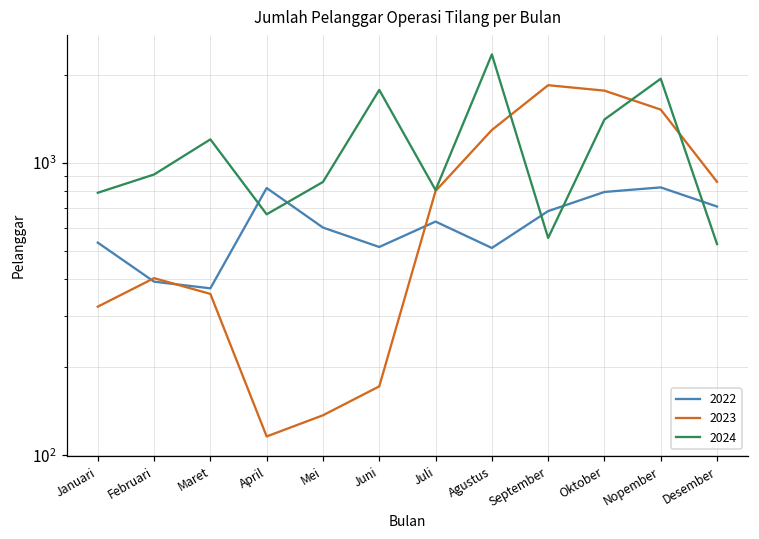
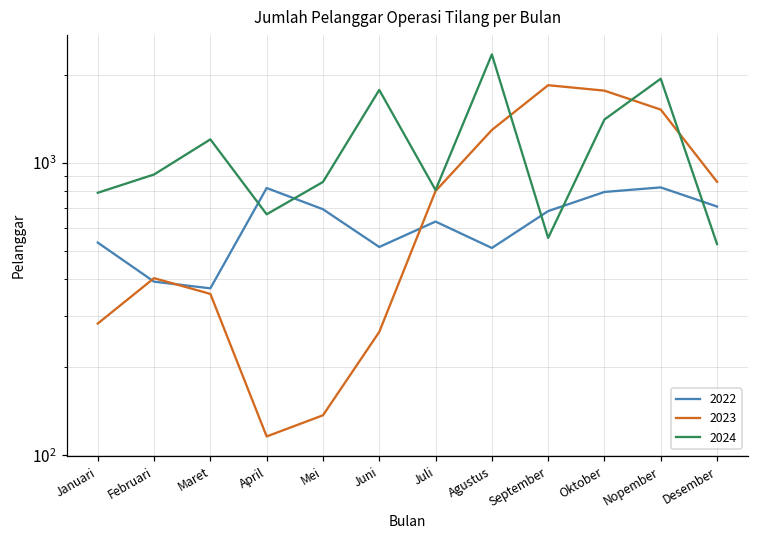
2023, Januari: 320 -> 280
2022, Mei: 600 -> 690
2023, Juni: 170 -> 260
